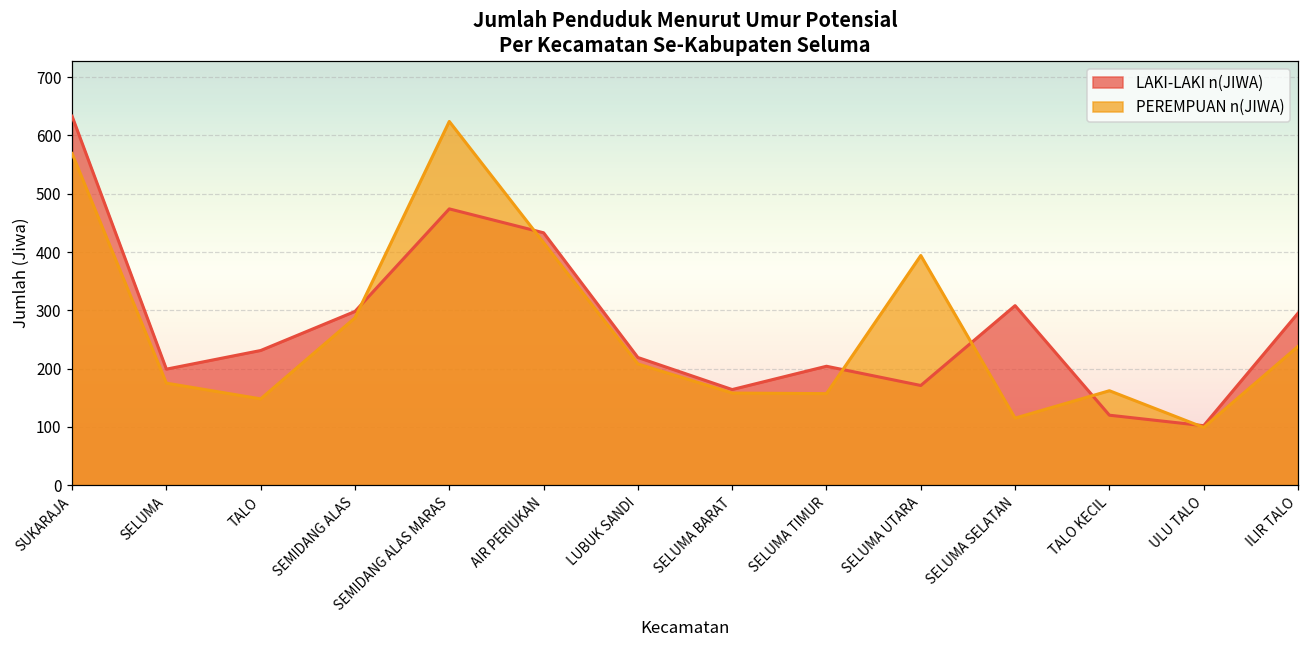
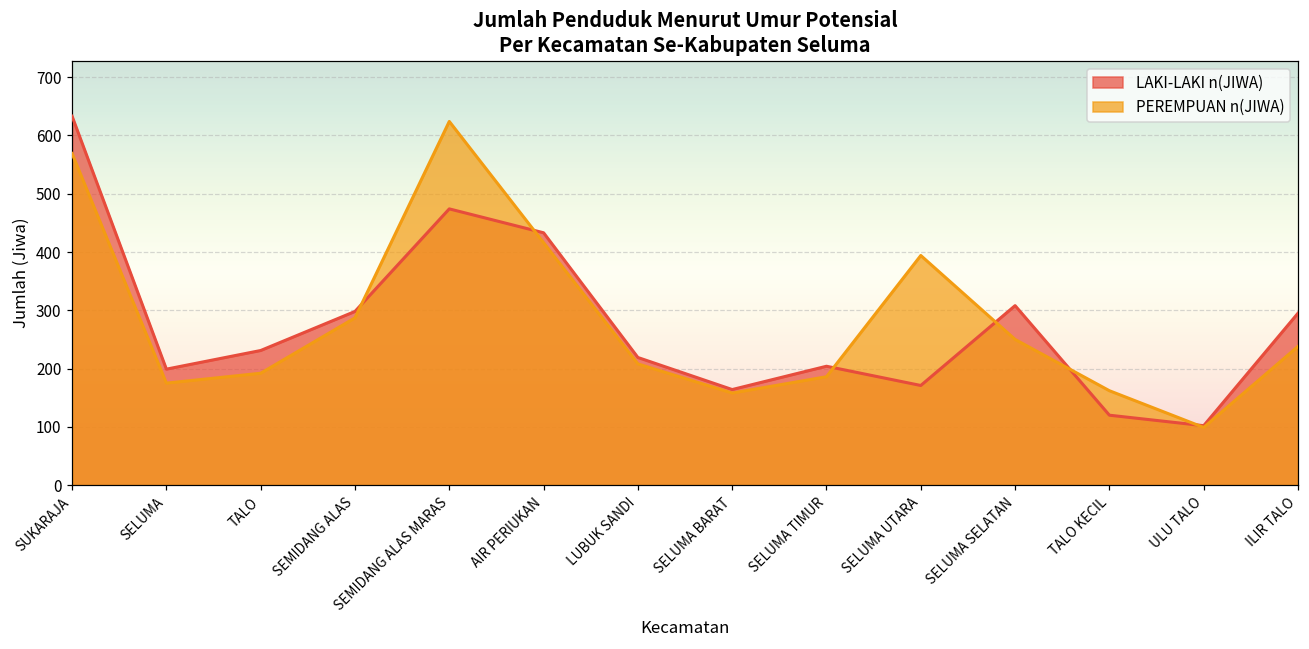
PEREMPUAN n(JIWA), TALO: 150 -> 190
PEREMPUAN n(JIWA), SELUMA TIMUR: 160 -> 190
PEREMPUAN n(JIWA), SELUMA SELATAN: 120 -> 250
